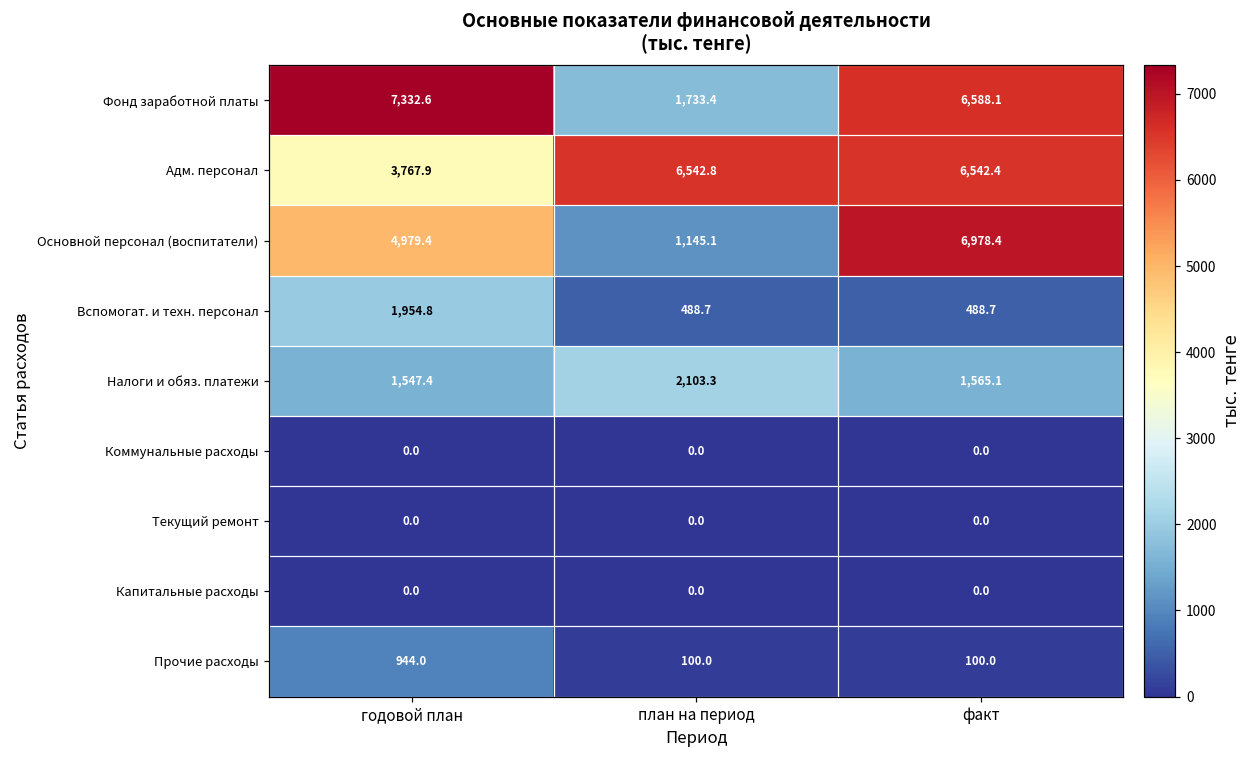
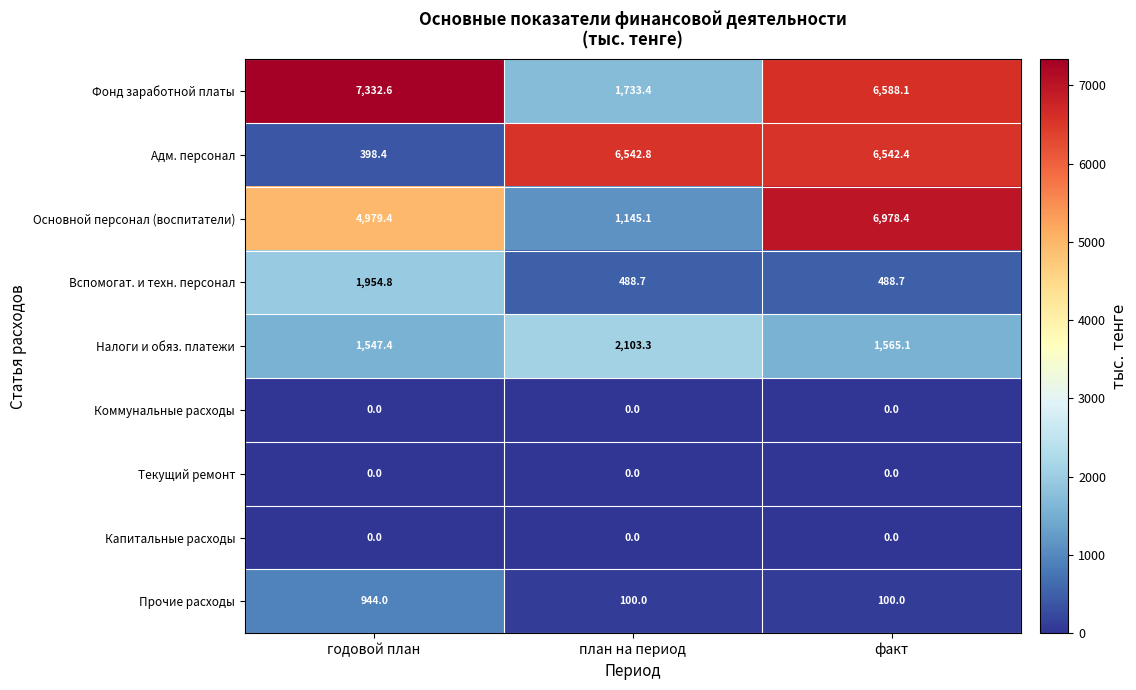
Адм. персонал, годовой план: 3,767.9 -> 398.4
